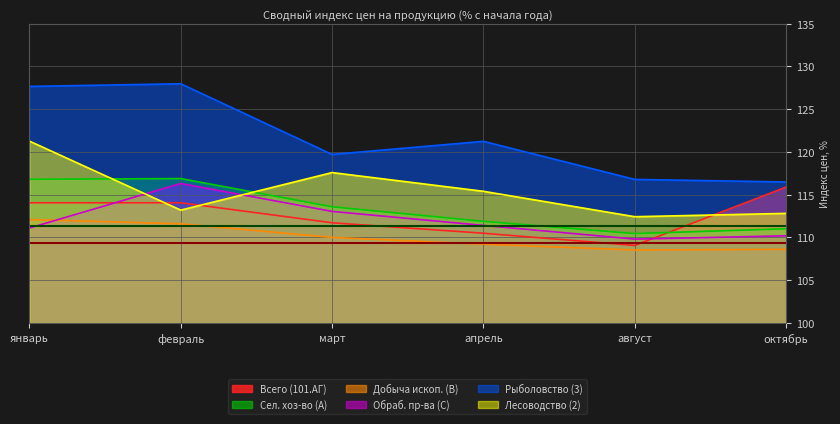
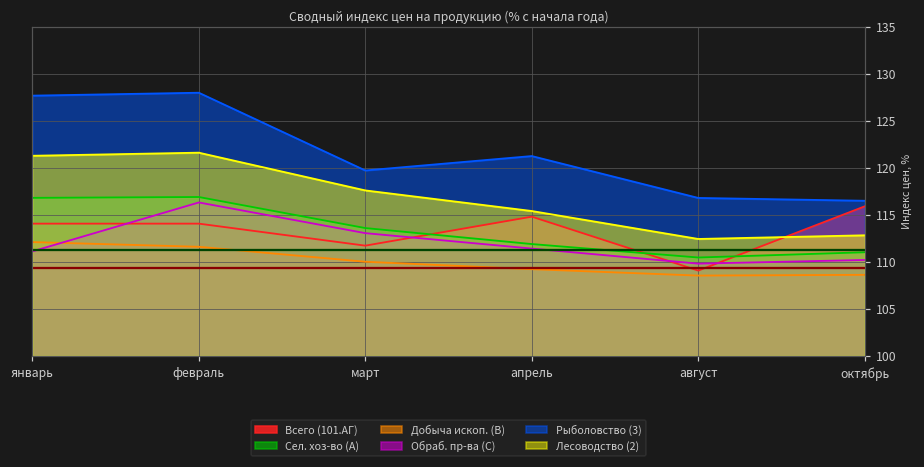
Лесоводство (2), февраль: 113 -> 122
Всего (101.АГ), апрель: 111 -> 115
